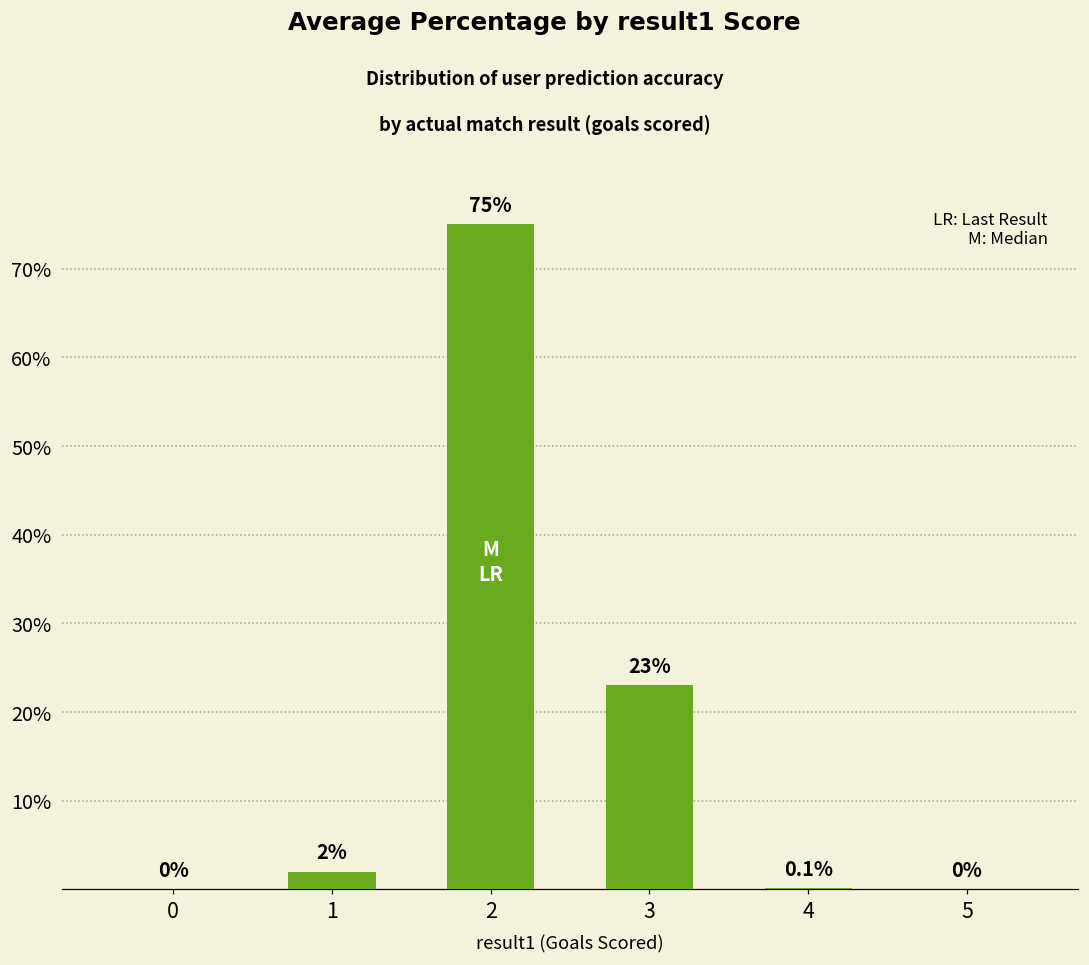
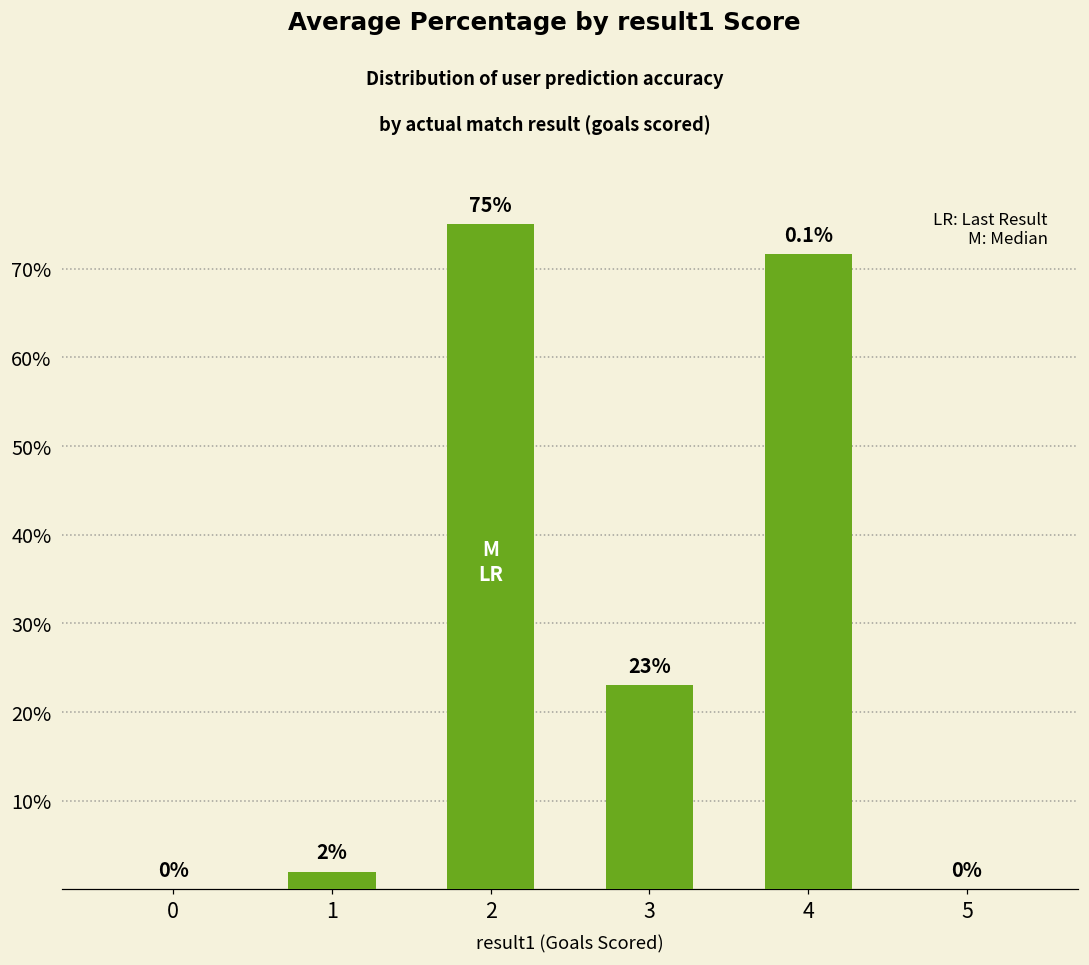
4: 0% -> 72%
